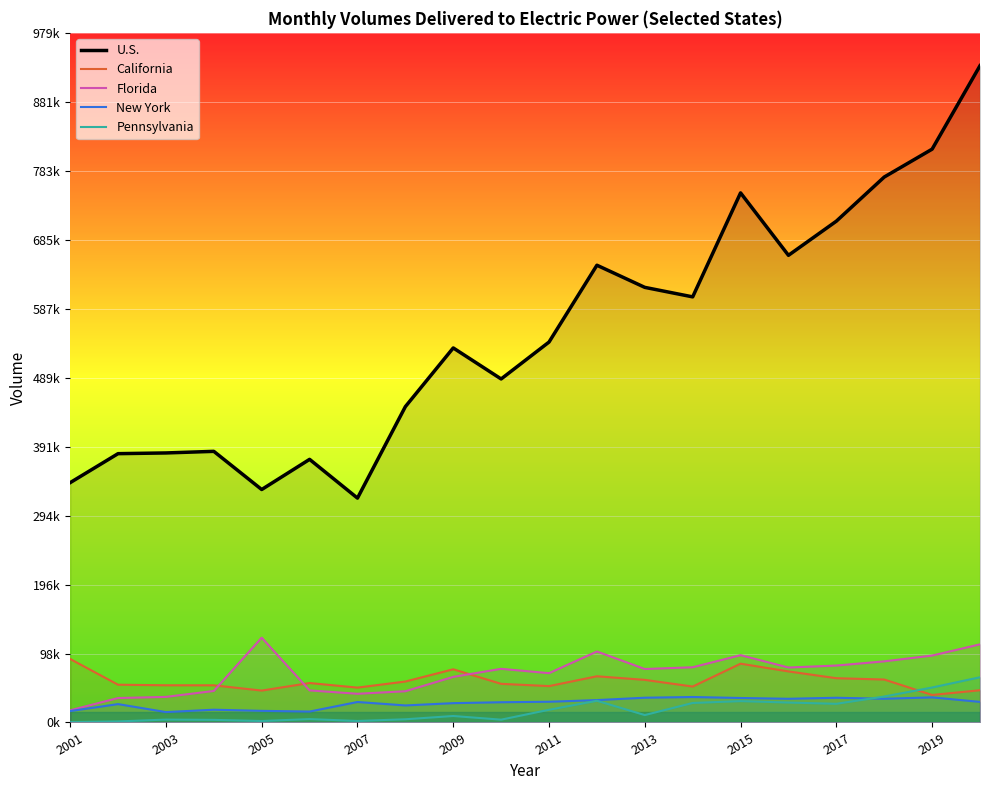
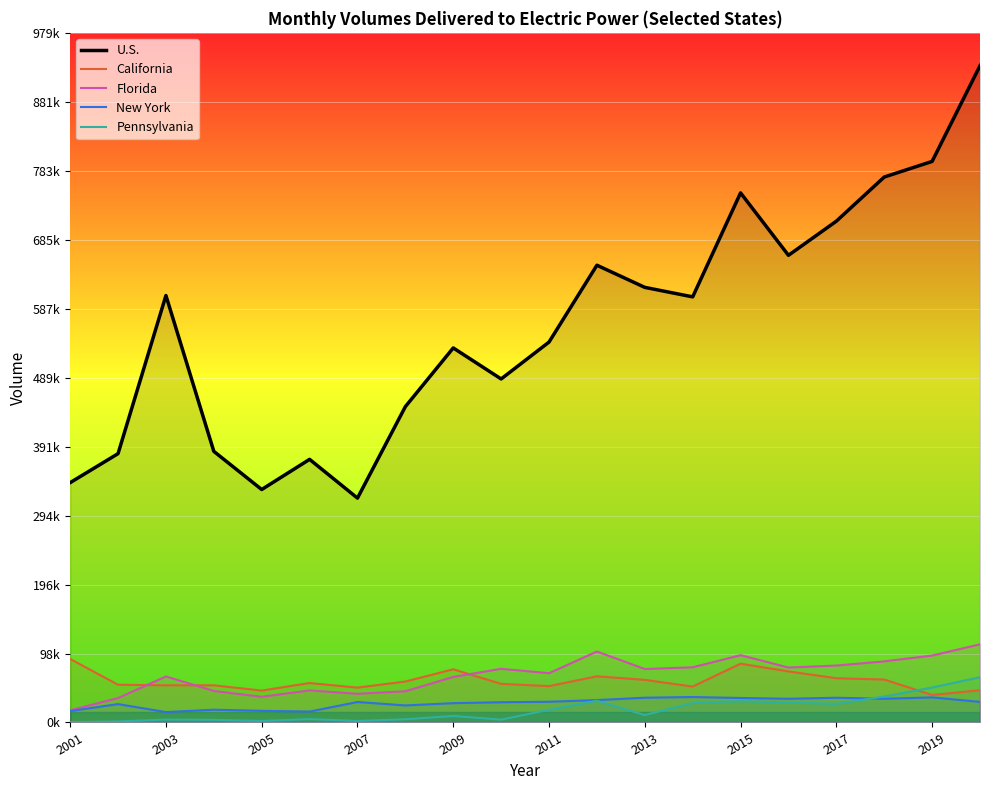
U.S., 2003: 380000 -> 610000
Florida, 2003: 40000 -> 70000
Florida, 2005: 120000 -> 40000
U.S., 2019: 810000 -> 800000
